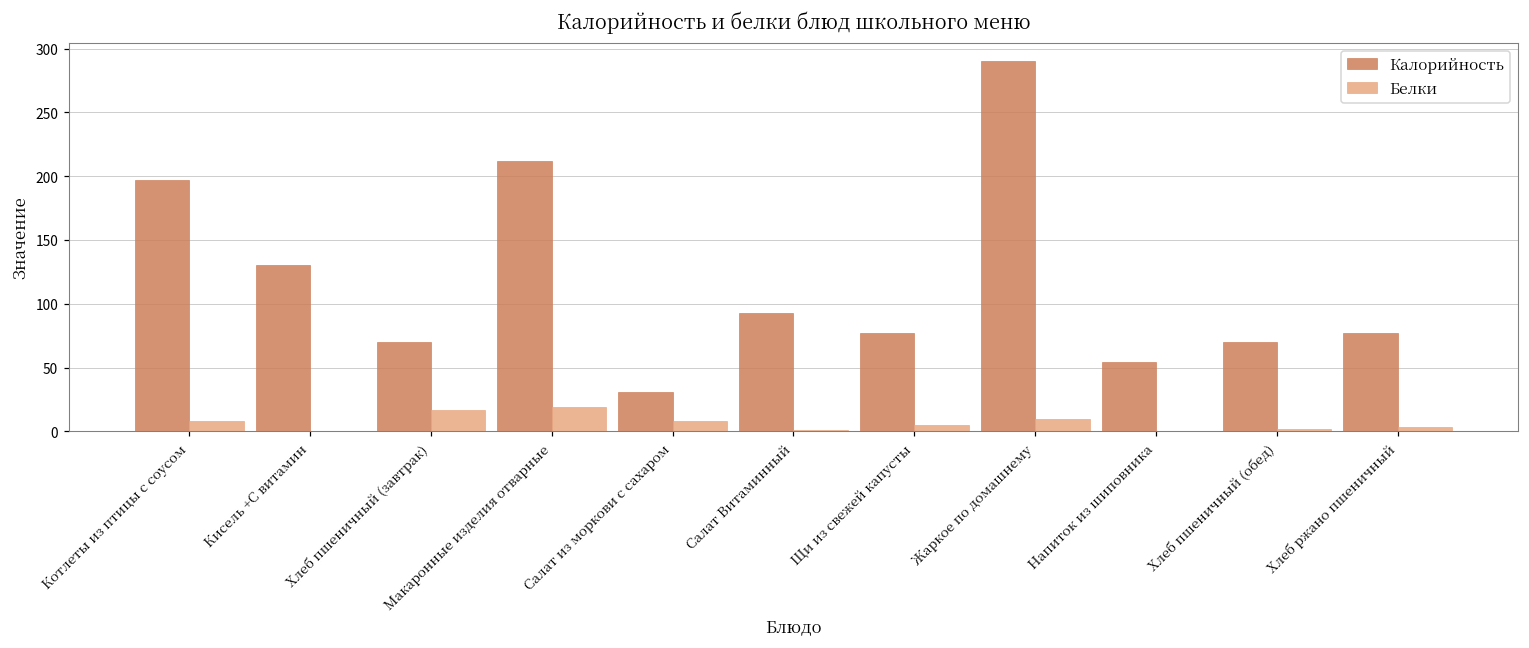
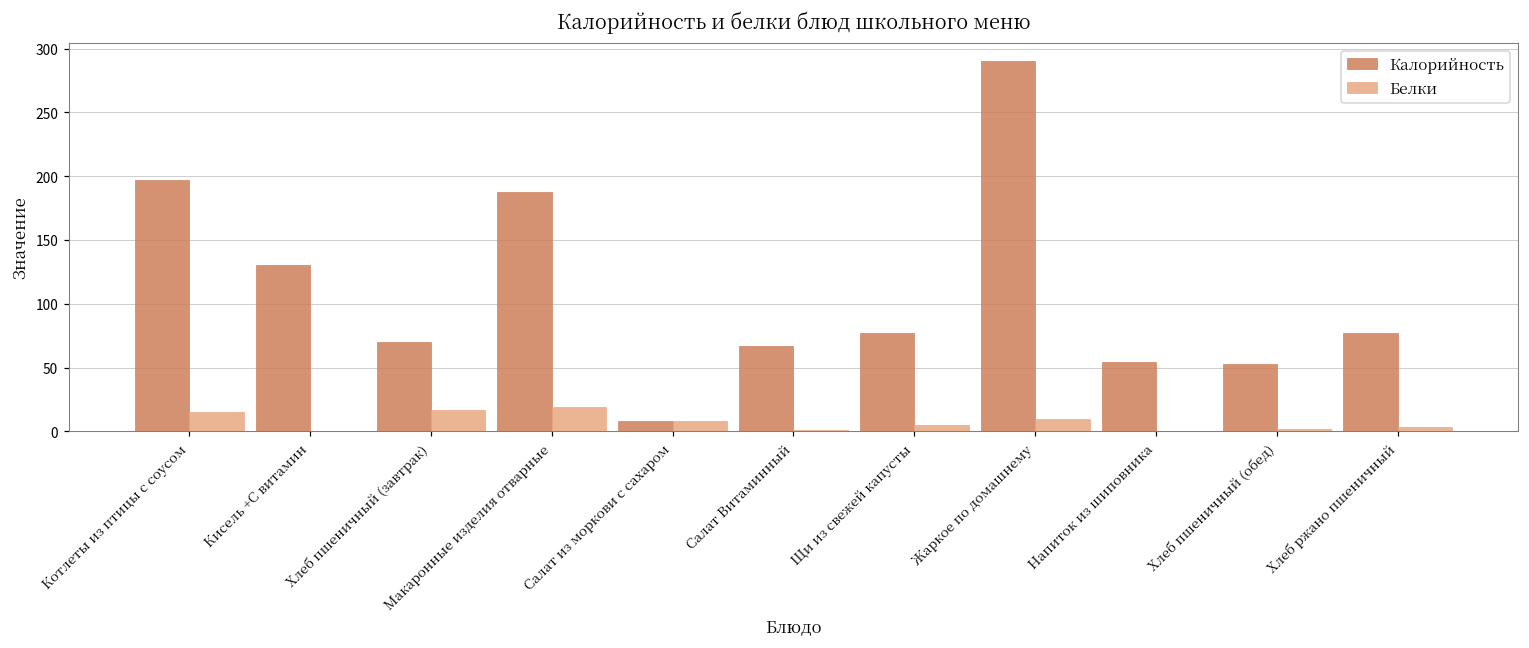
Белки, Котлеты из птицы с соусом: 8 -> 15
Калорийность, Макаронные изделия отварные: 212 -> 188
Калорийность, Салат из моркови с сахаром: 31 -> 8
Калорийность, Салат Витаминный: 93 -> 67
Калорийность, Хлеб пшеничный (обед): 70 -> 53
